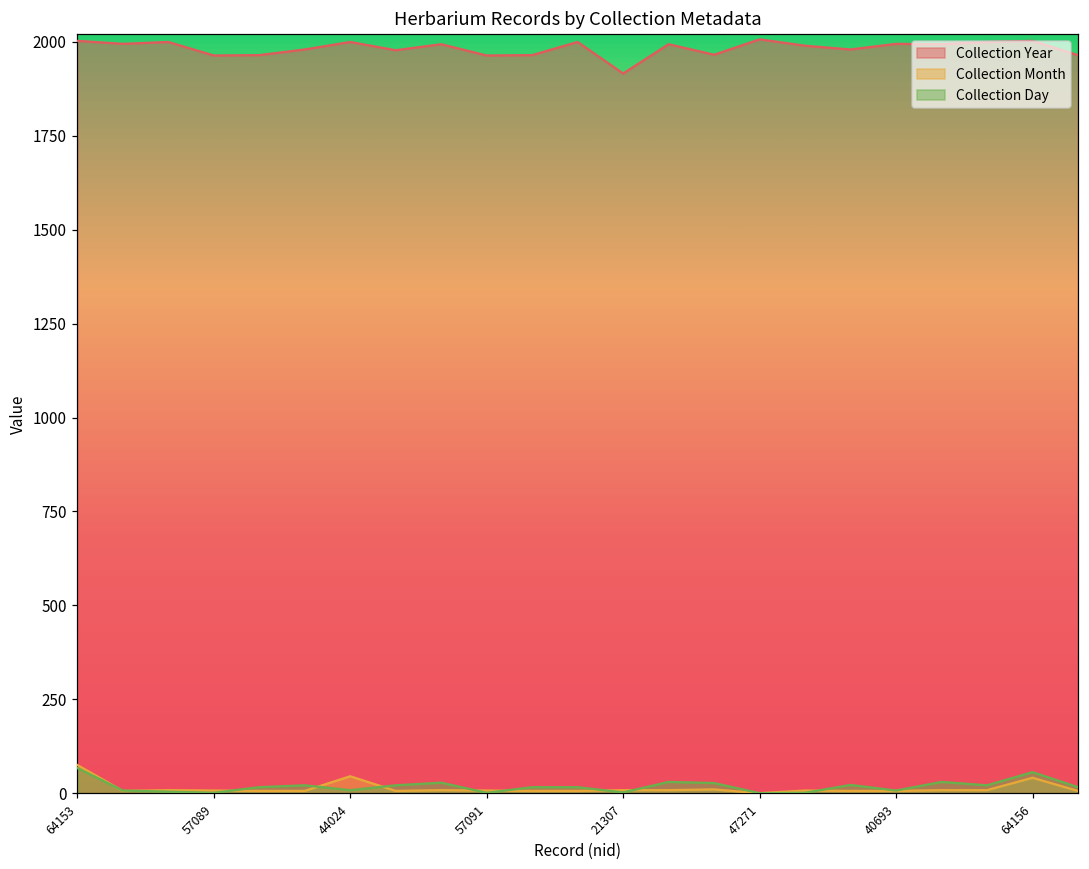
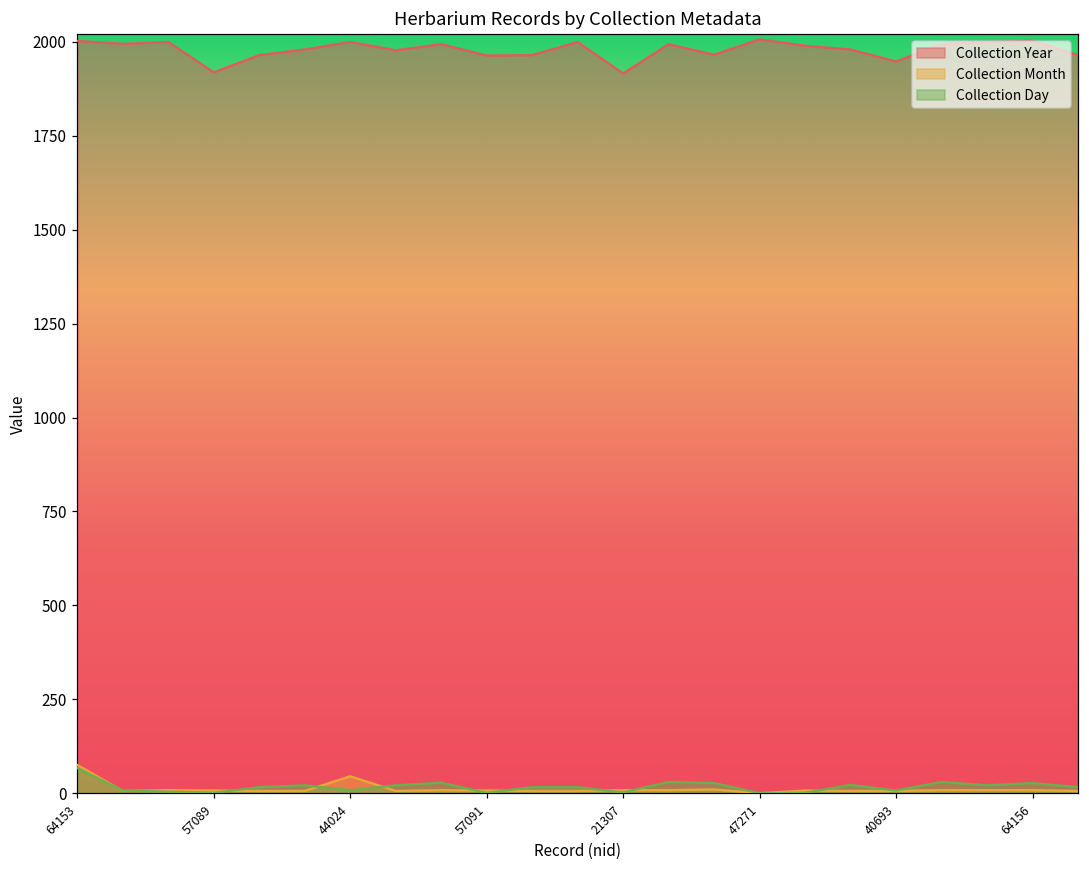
Collection Year, 57089: 1960 -> 1920
Collection Year, 40693: 2000 -> 1950
Collection Month, 64156: 40 -> 10
Collection Day, 64156: 60 -> 30
